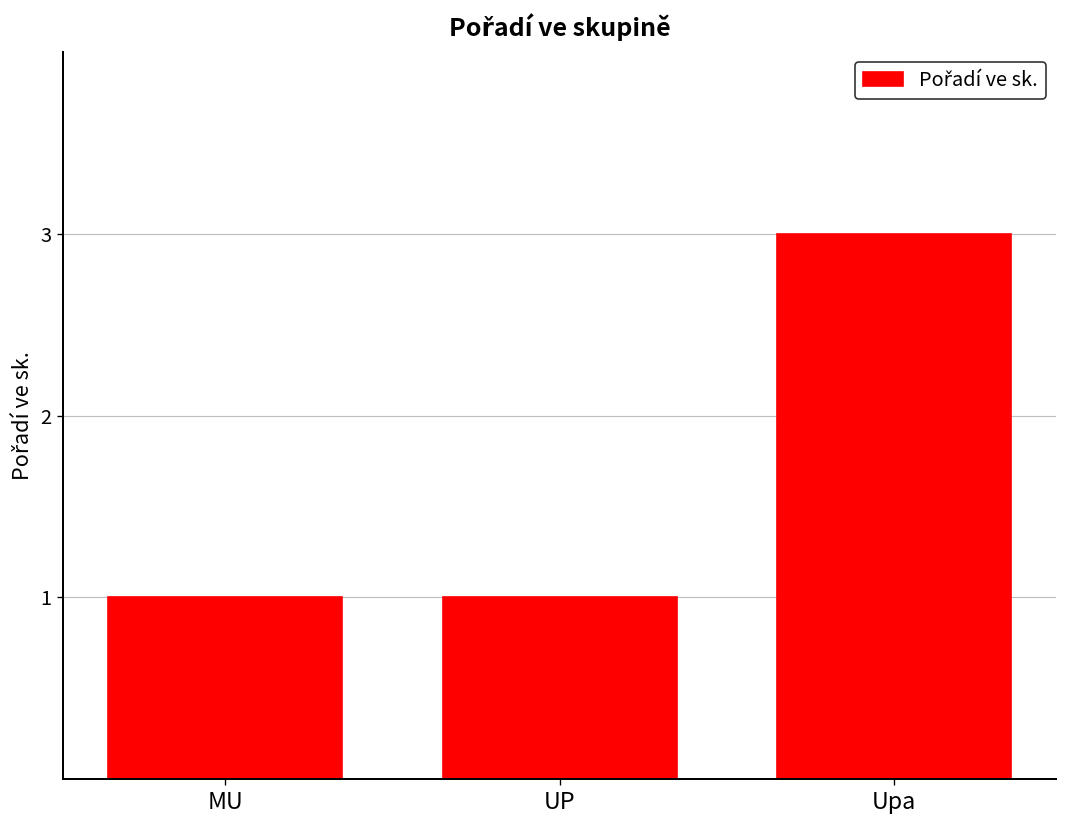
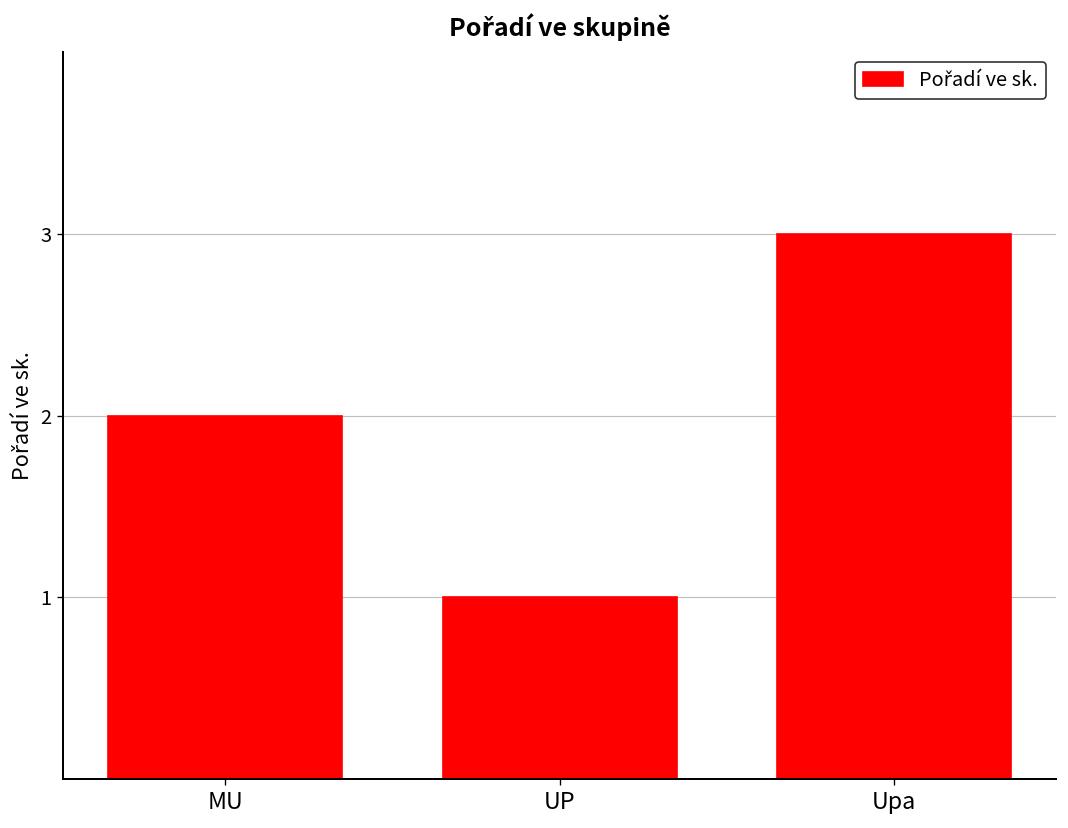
MU: 1 -> 2
